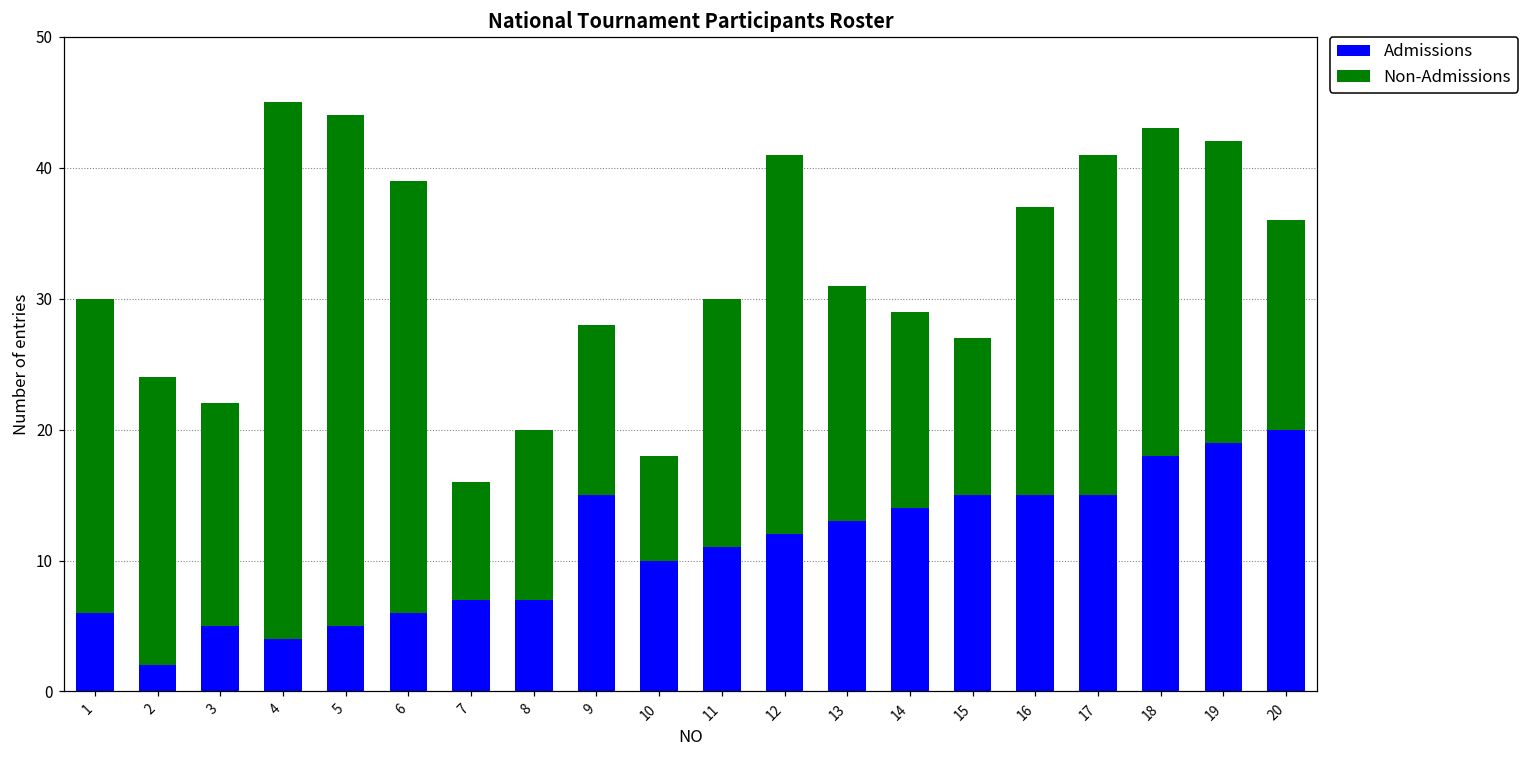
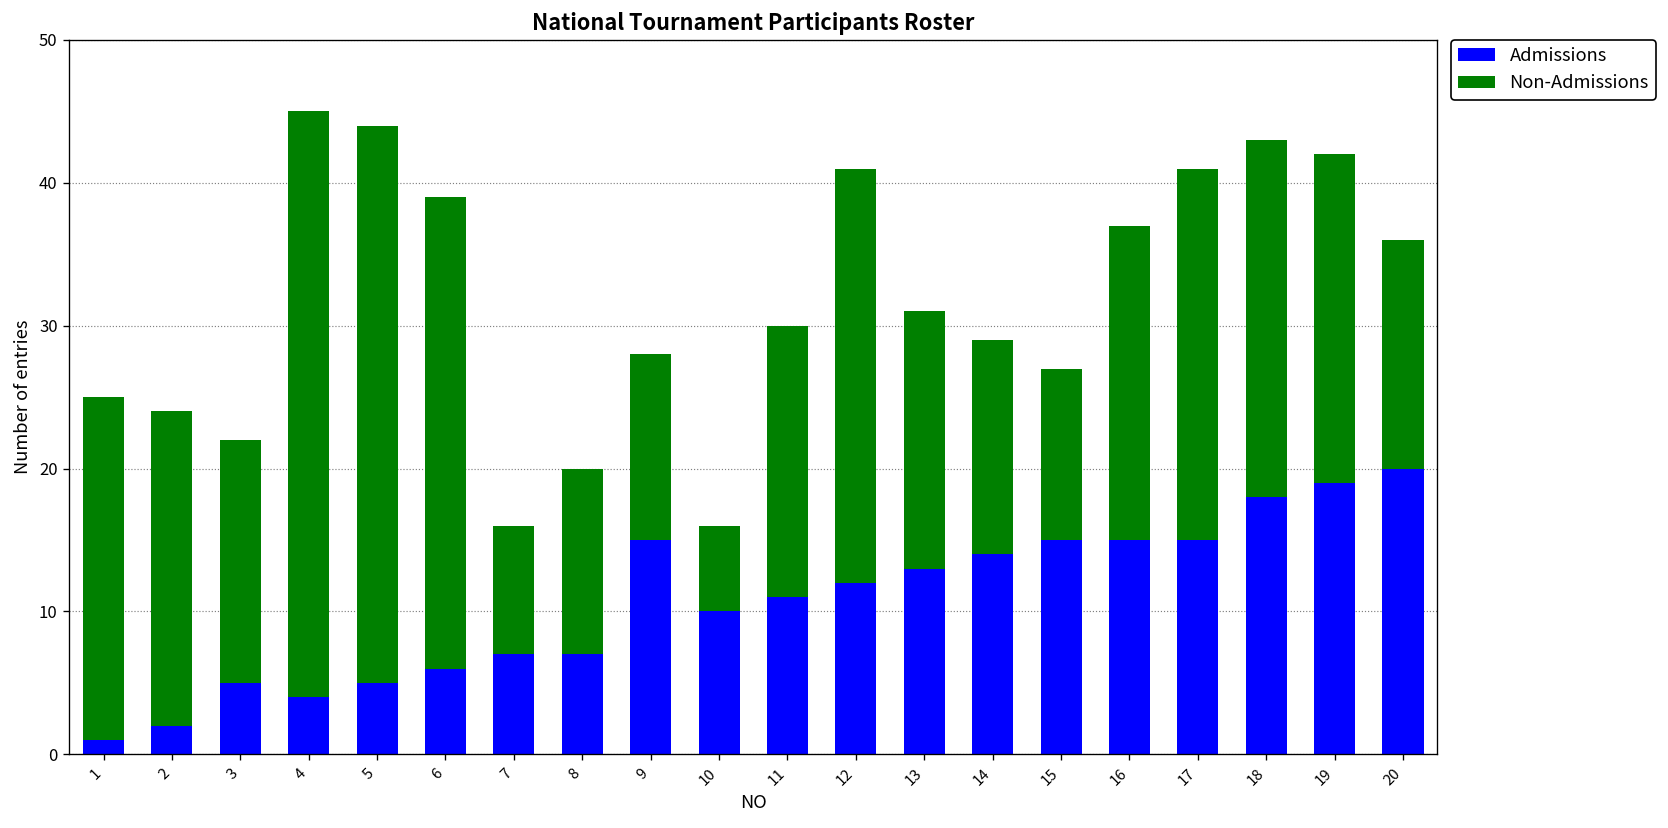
Admissions, 1: 6 -> 1
Non-Admissions, 10: 8 -> 6
